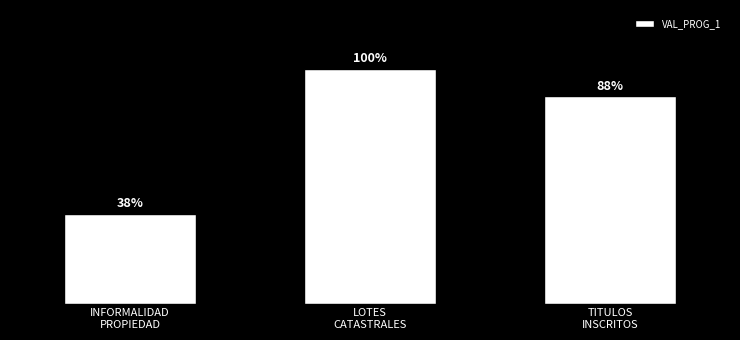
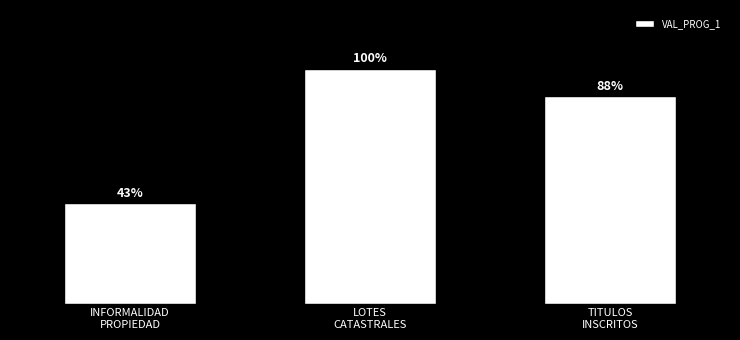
INFORMALIDAD PROPIEDAD: 38% -> 43%
